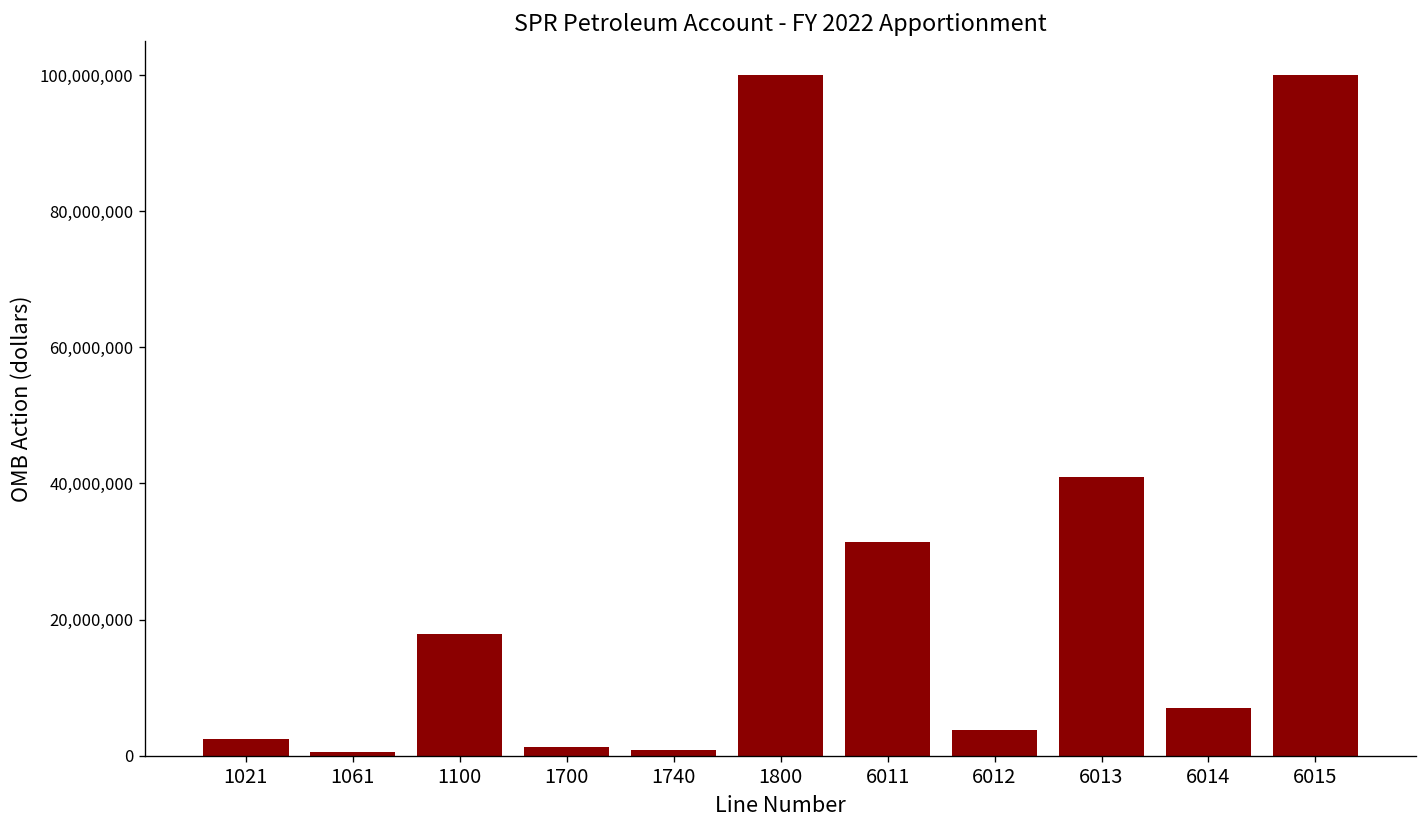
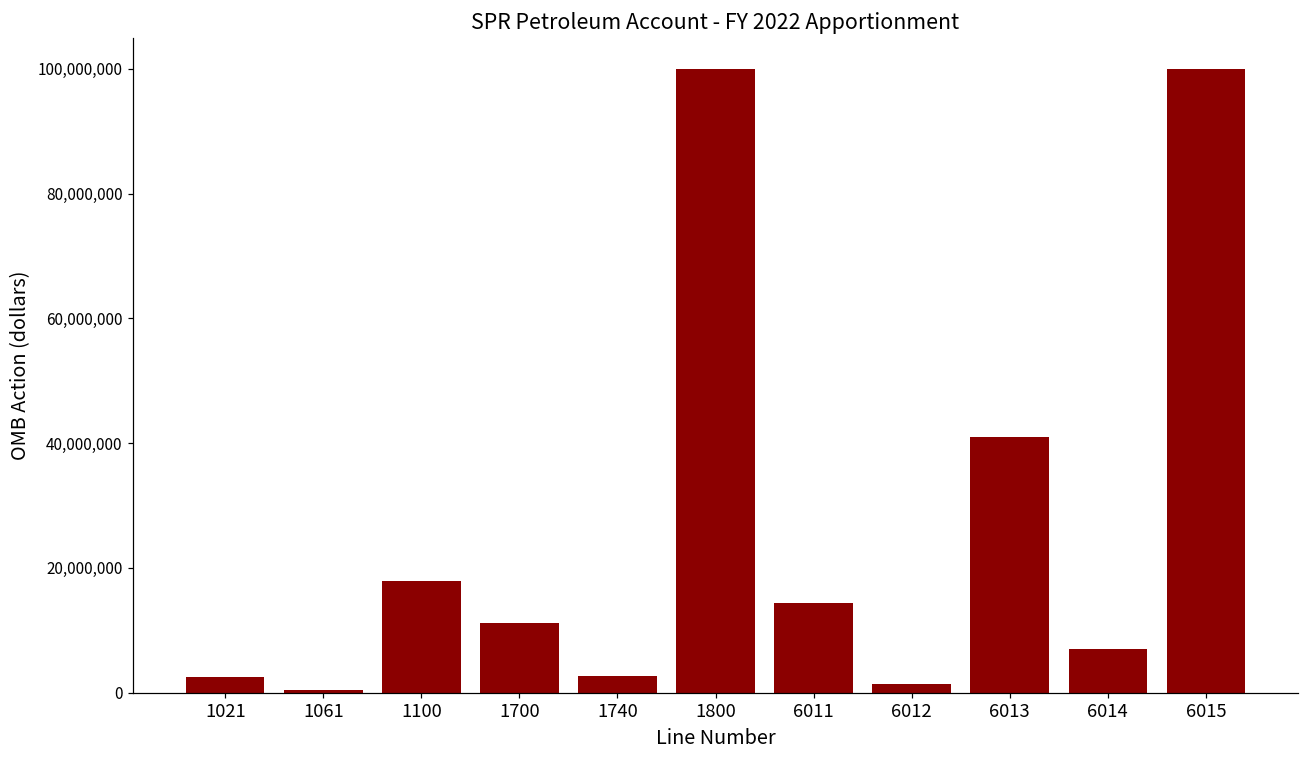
1700: 1,000,000 -> 11,000,000
1740: 1,000,000 -> 3,000,000
6011: 31,000,000 -> 14,000,000
6012: 4,000,000 -> 1,000,000
